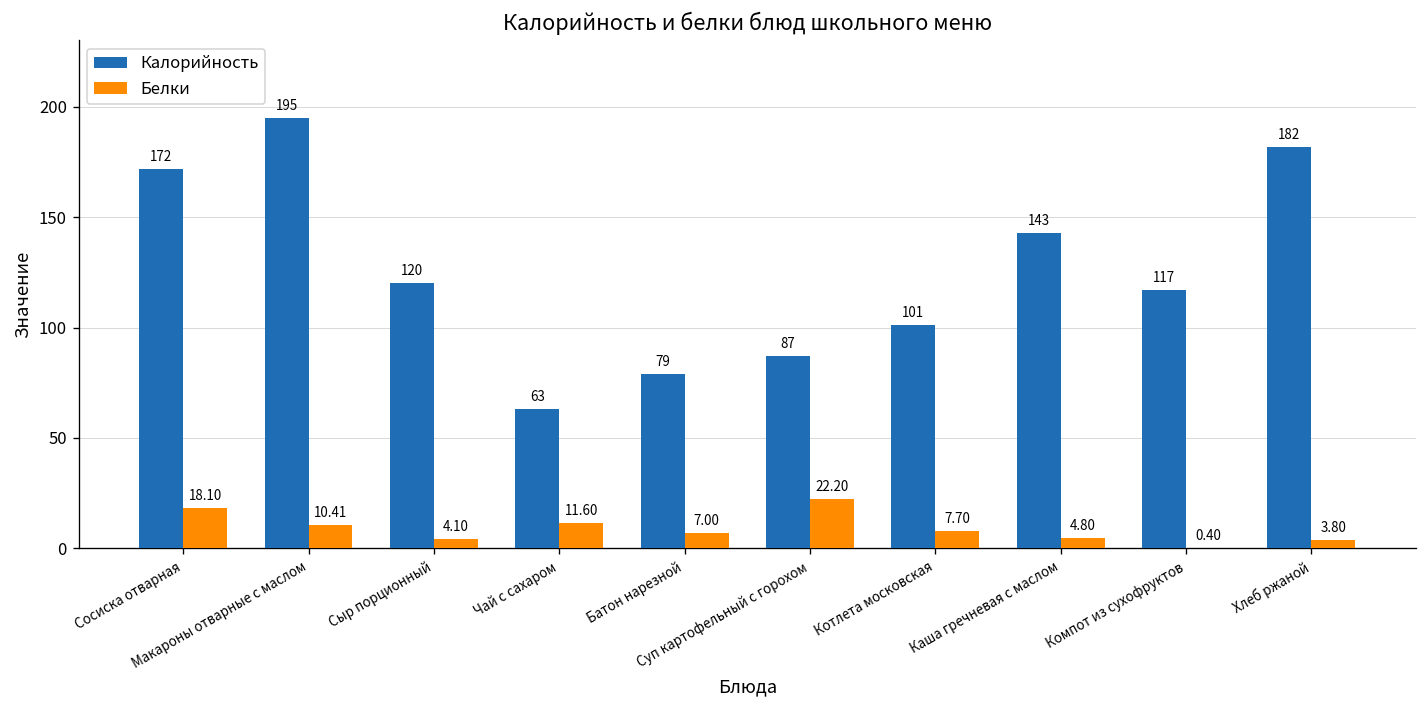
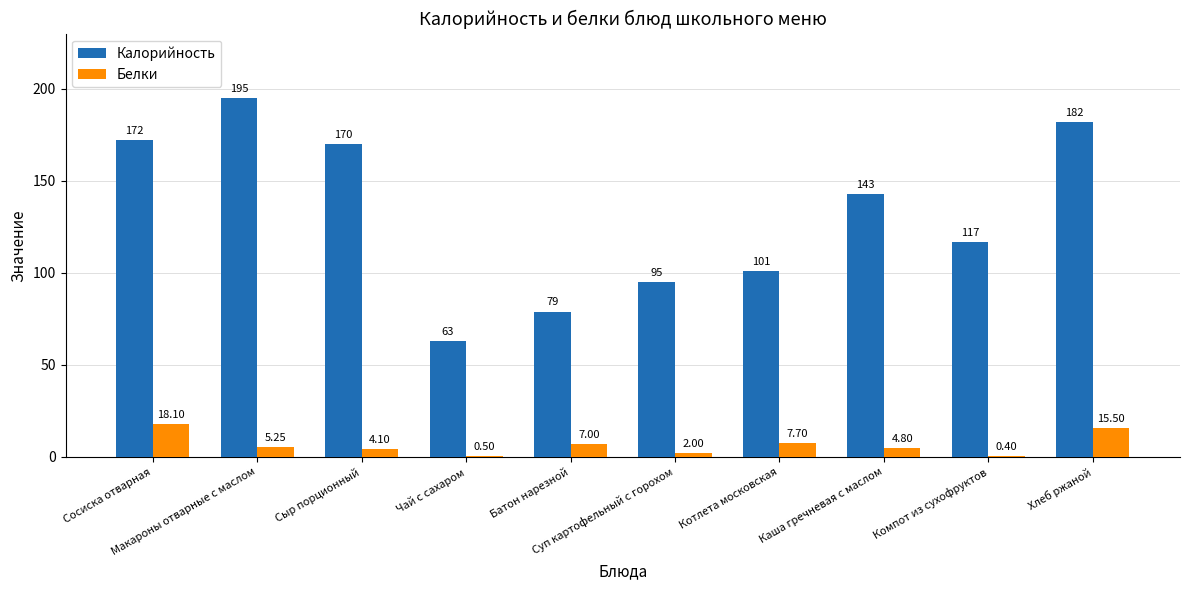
Белки, Макароны отварные с маслом: 10.41 -> 5.25
Калорийность, Сыр порционный: 120 -> 170
Белки, Чай с сахаром: 11.60 -> 0.50
Калорийность, Суп картофельный с горохом: 87 -> 95
Белки, Суп картофельный с горохом: 22.20 -> 2.00
Белки, Хлеб ржаной: 3.80 -> 15.50
